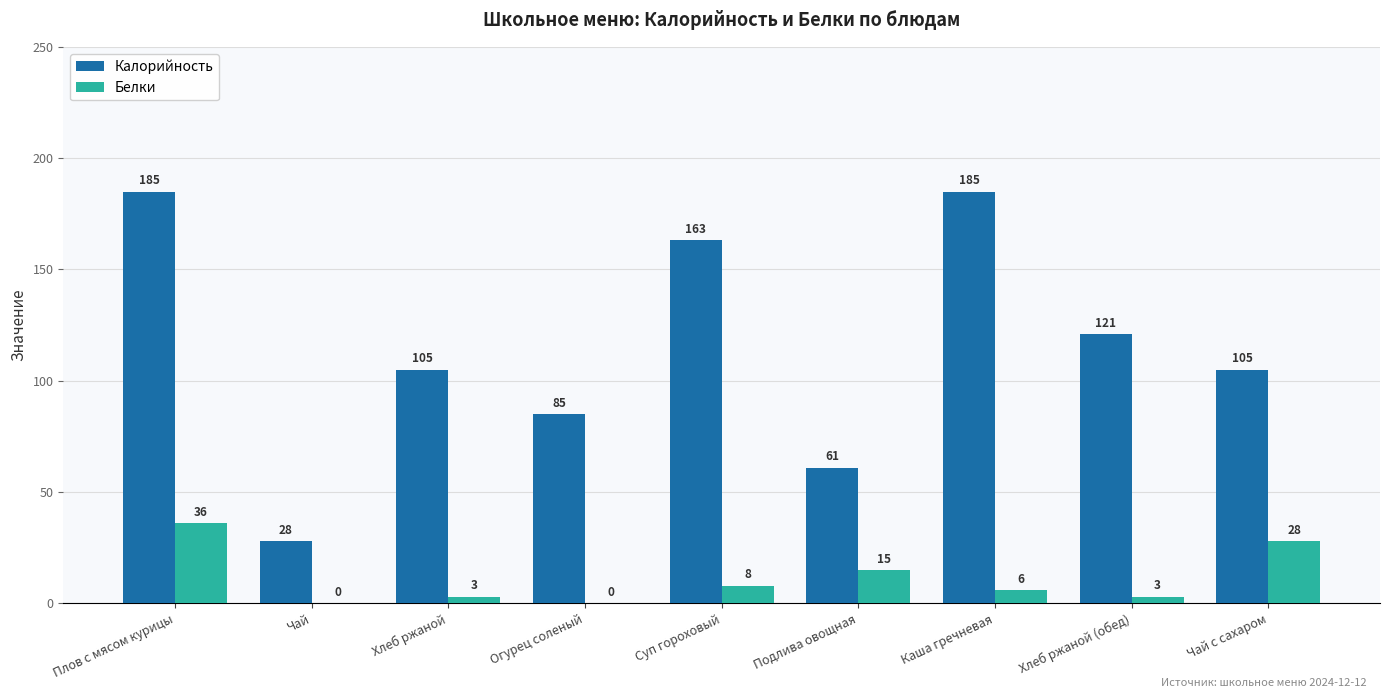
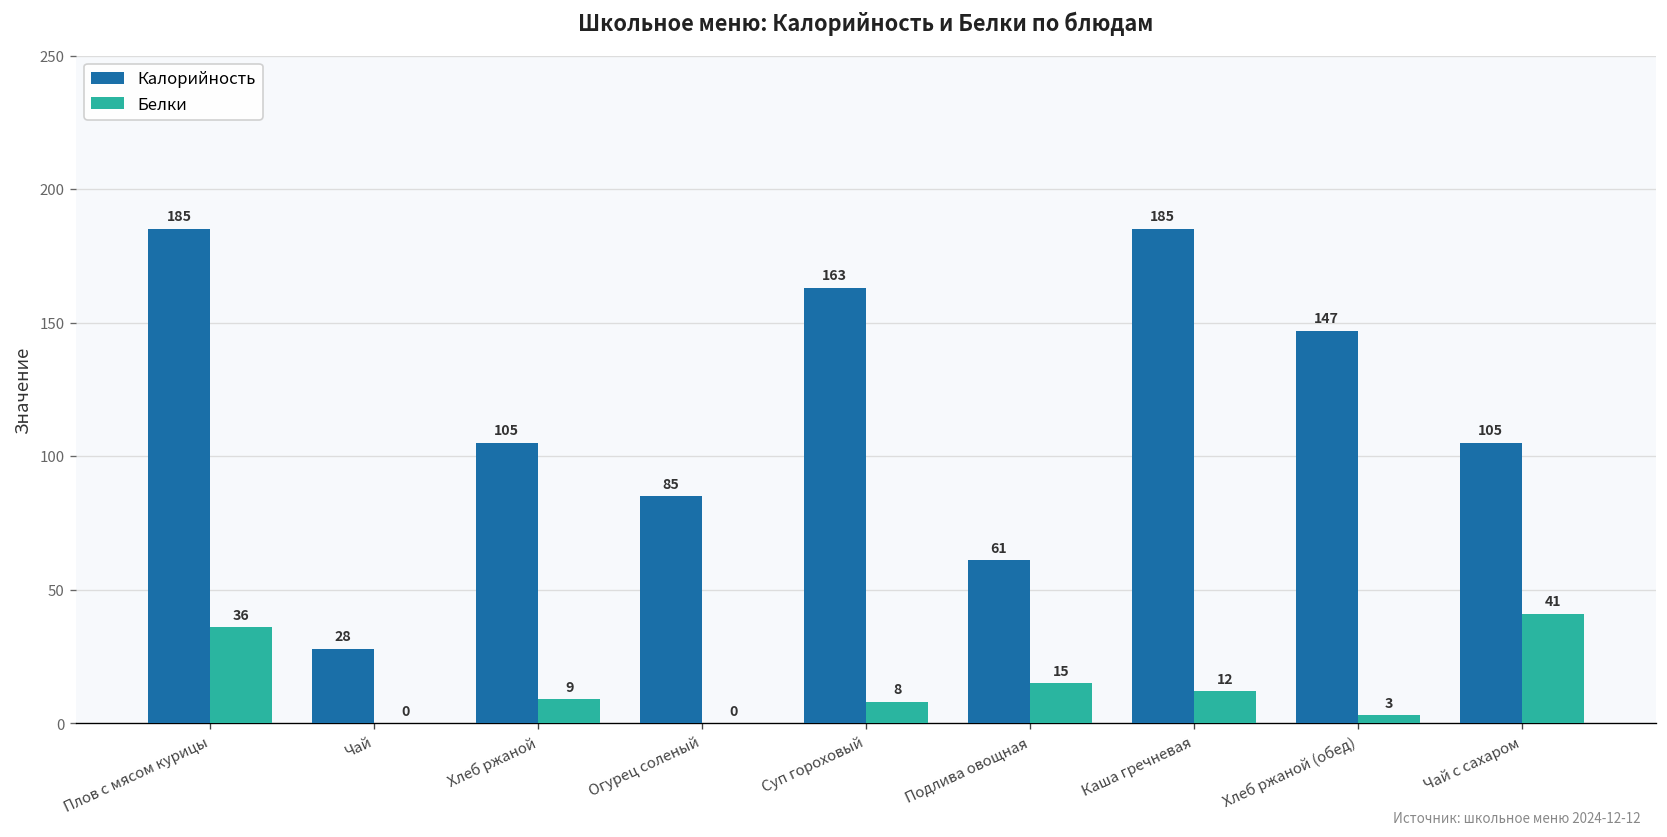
Белки, Хлеб ржаной: 3 -> 9
Белки, Каша гречневая: 6 -> 12
Калорийность, Хлеб ржаной (обед): 121 -> 147
Белки, Чай с сахаром: 28 -> 41
